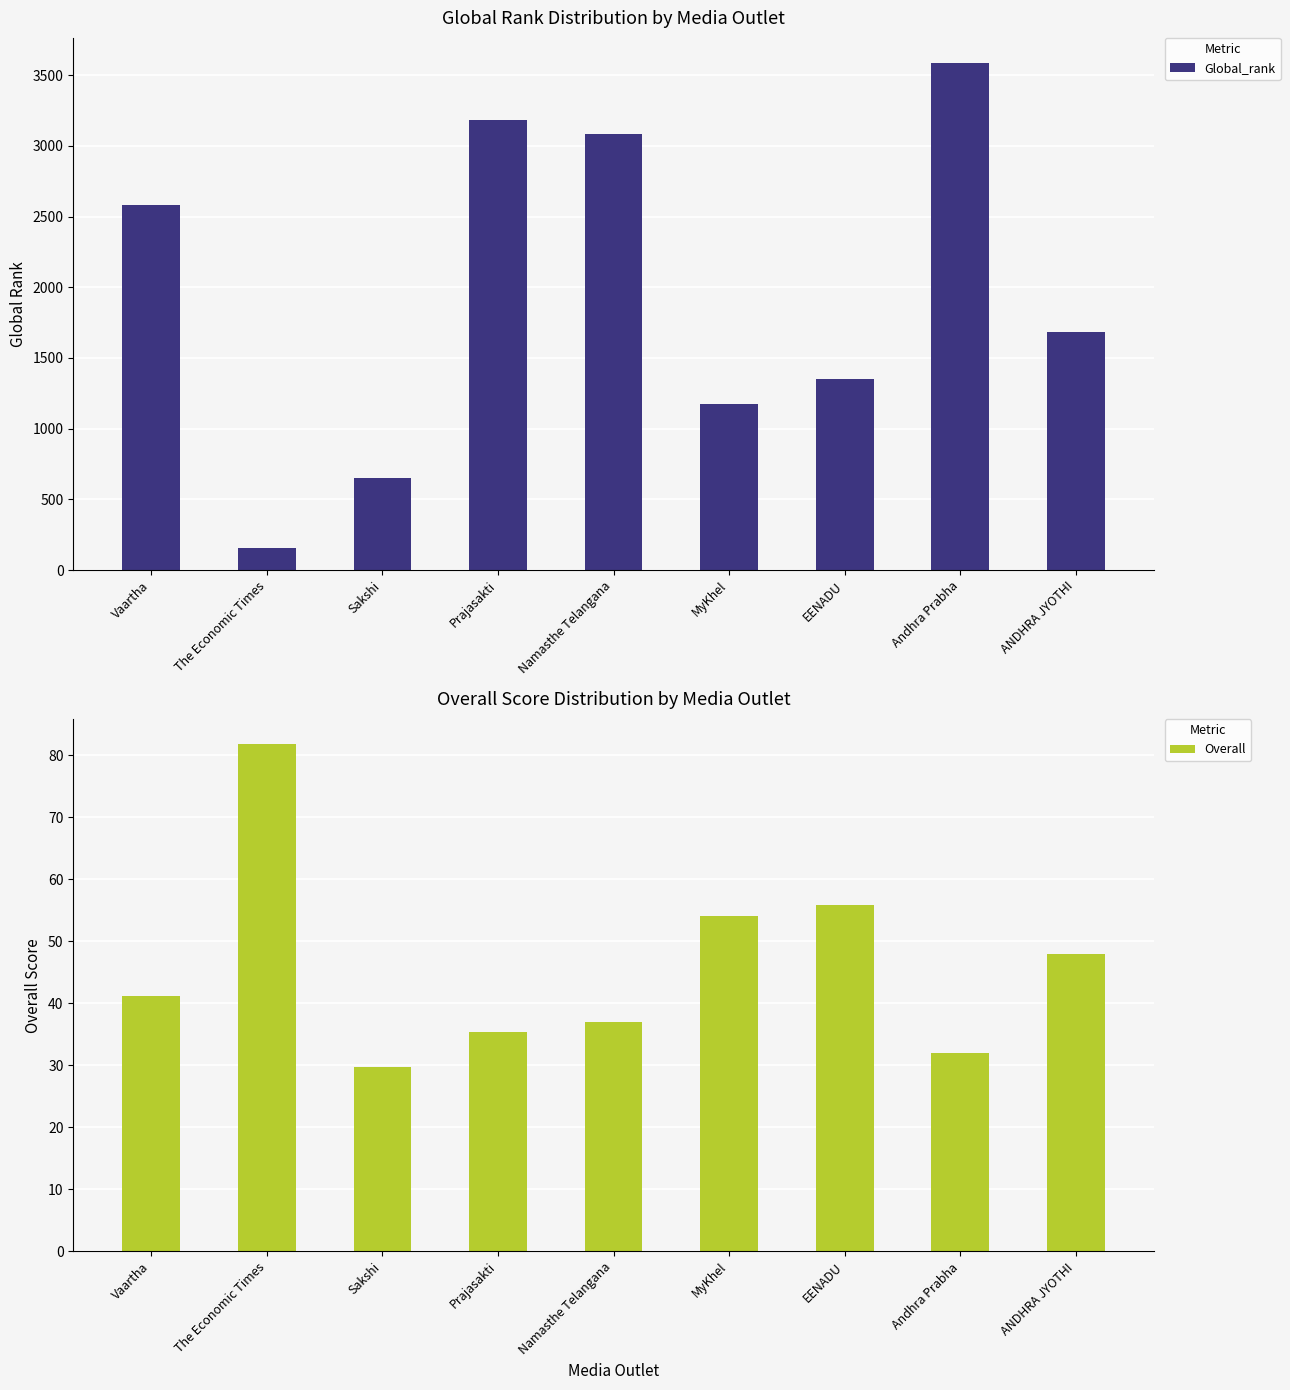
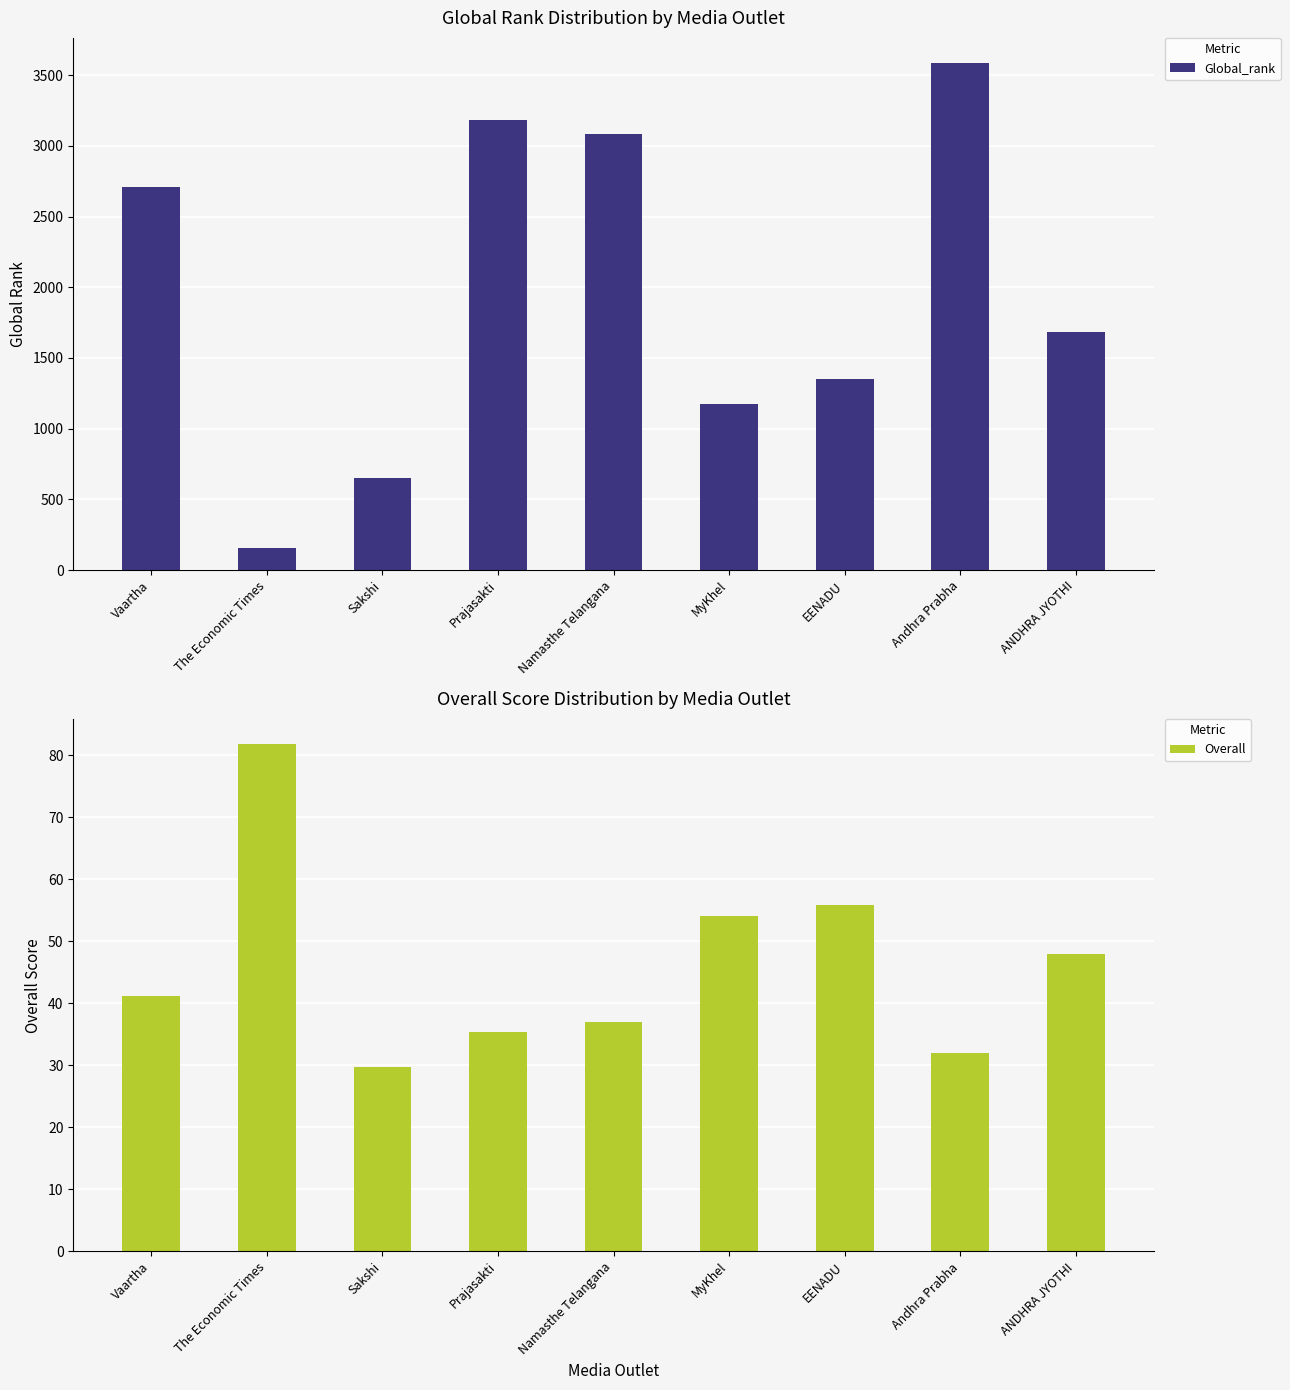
Global Rank Distribution by Media Outlet, Vaartha: 2580 -> 2710
